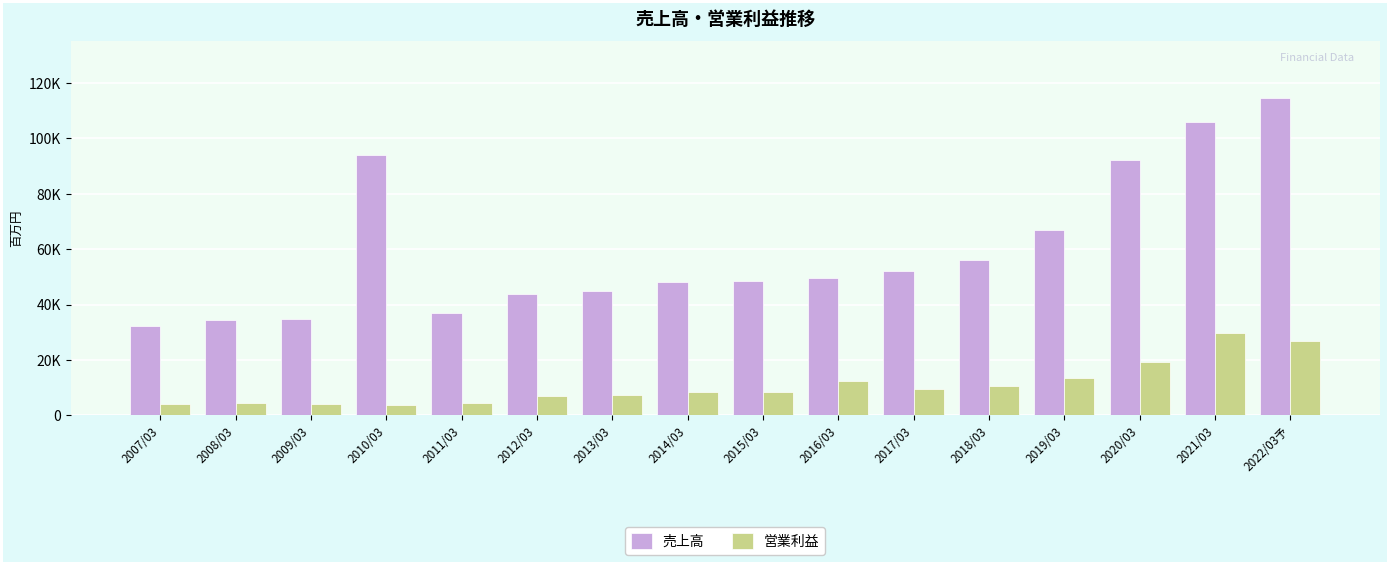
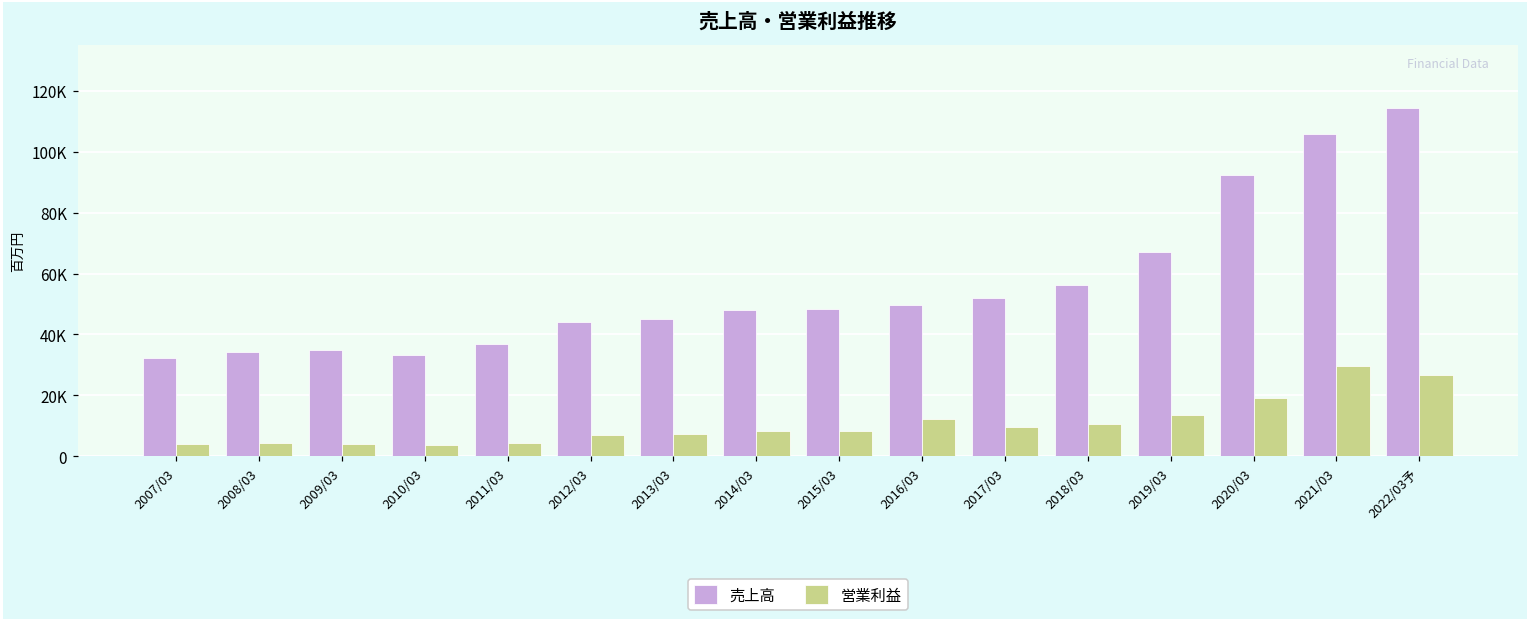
売上高, 2010/03: 94000 -> 33000
